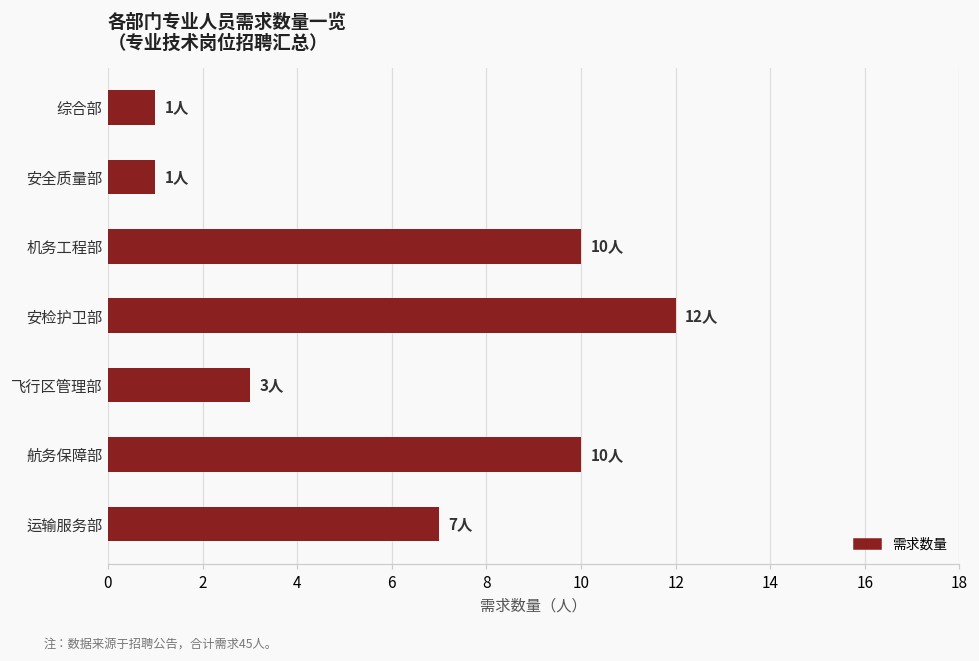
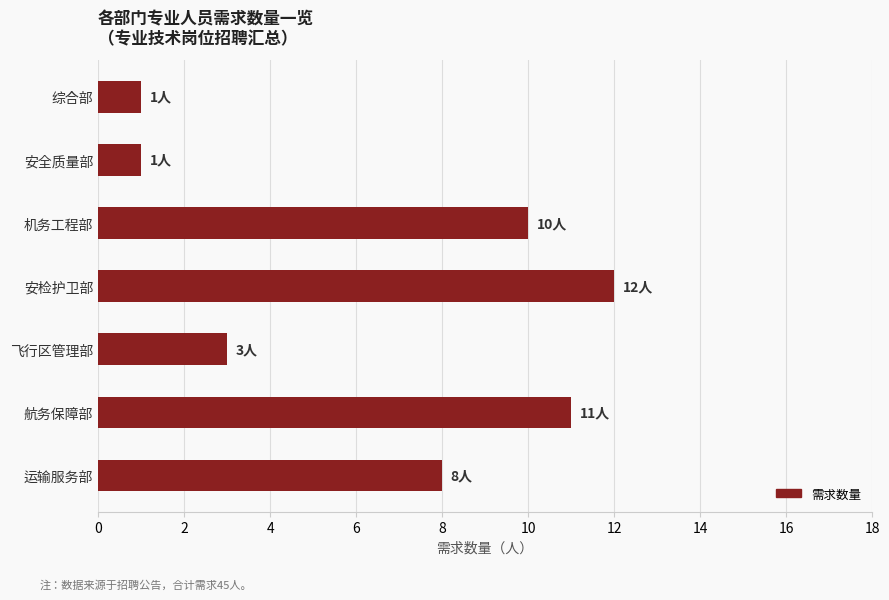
航务保障部: 10人 -> 11人
运输服务部: 7人 -> 8人
